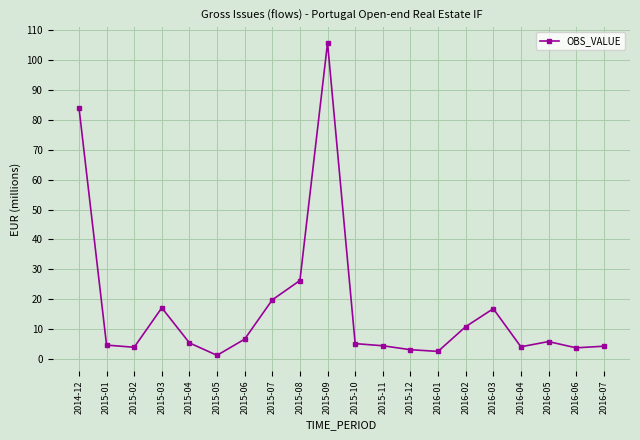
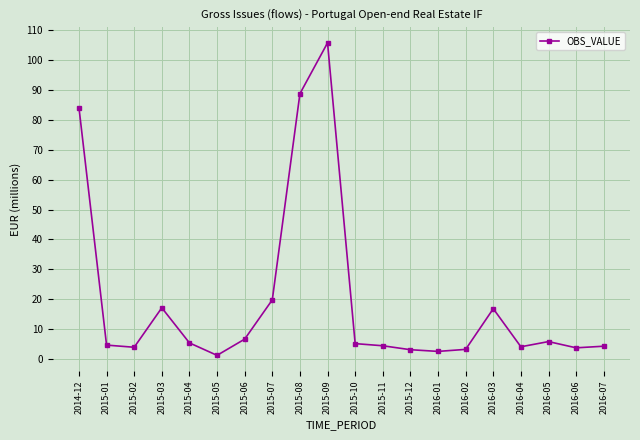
2015-08: 26 -> 89
2016-02: 11 -> 3
